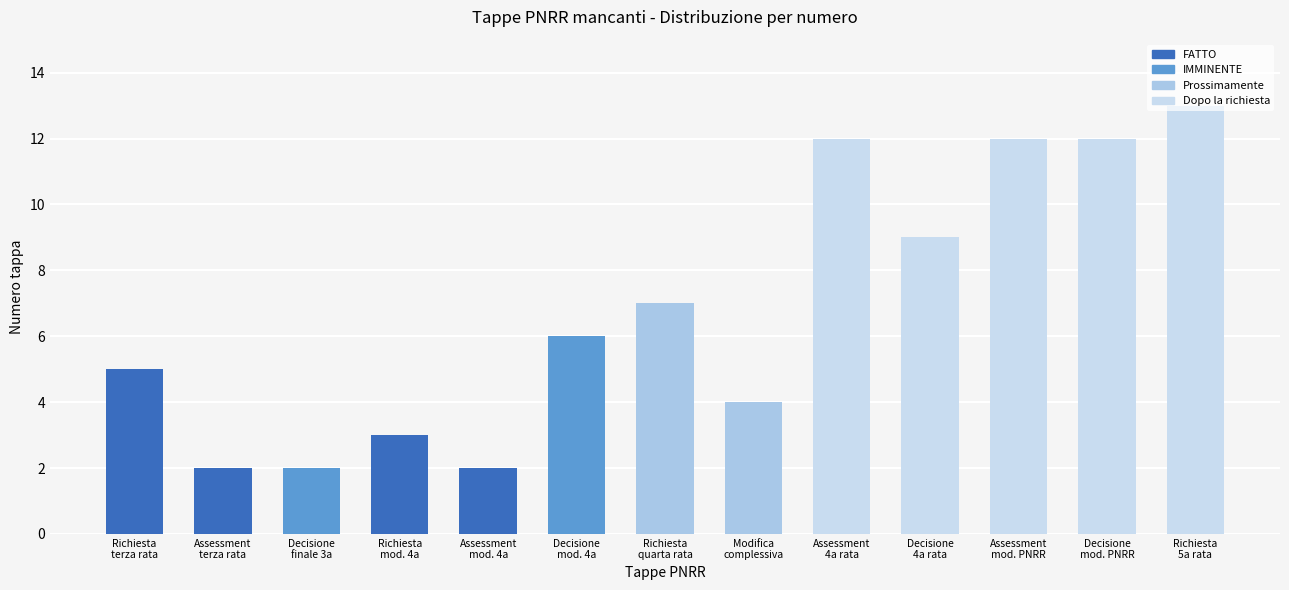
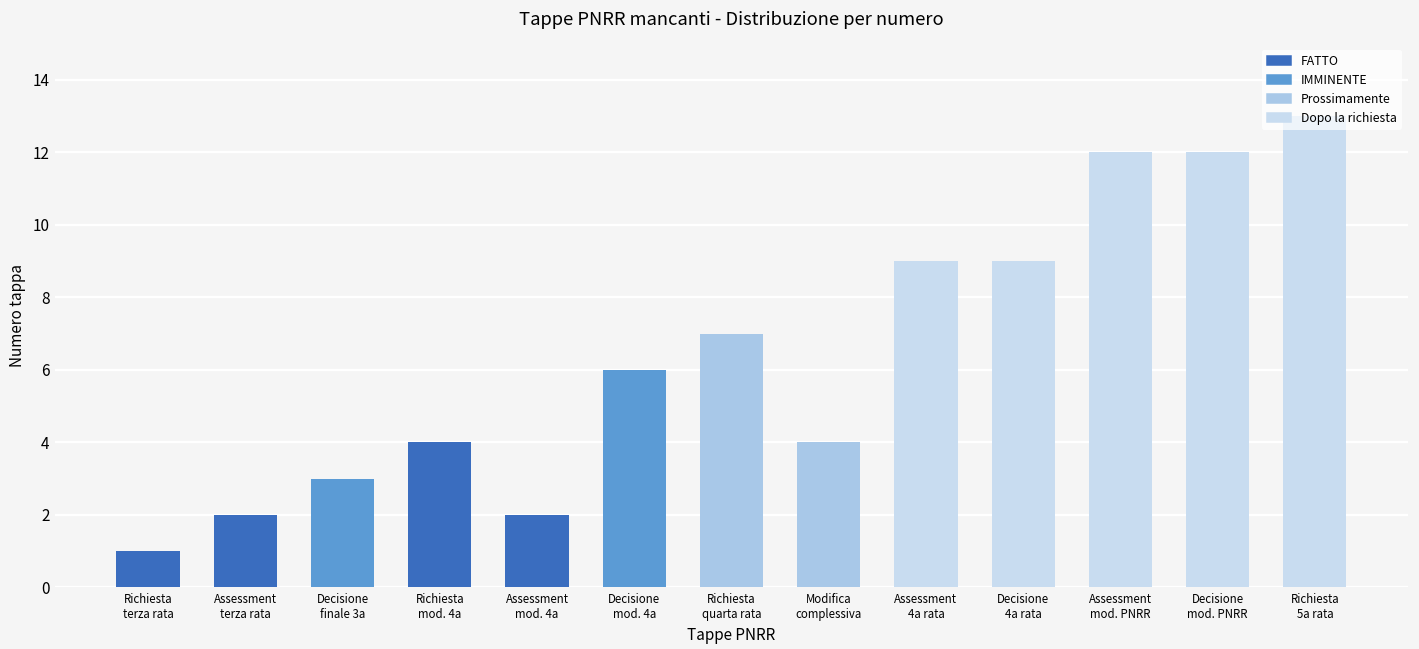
Richiesta terza rata: 5 -> 1
Decisione finale 3a: 2 -> 3
Richiesta mod. 4a: 3 -> 4
Assessment 4a rata: 12 -> 9
